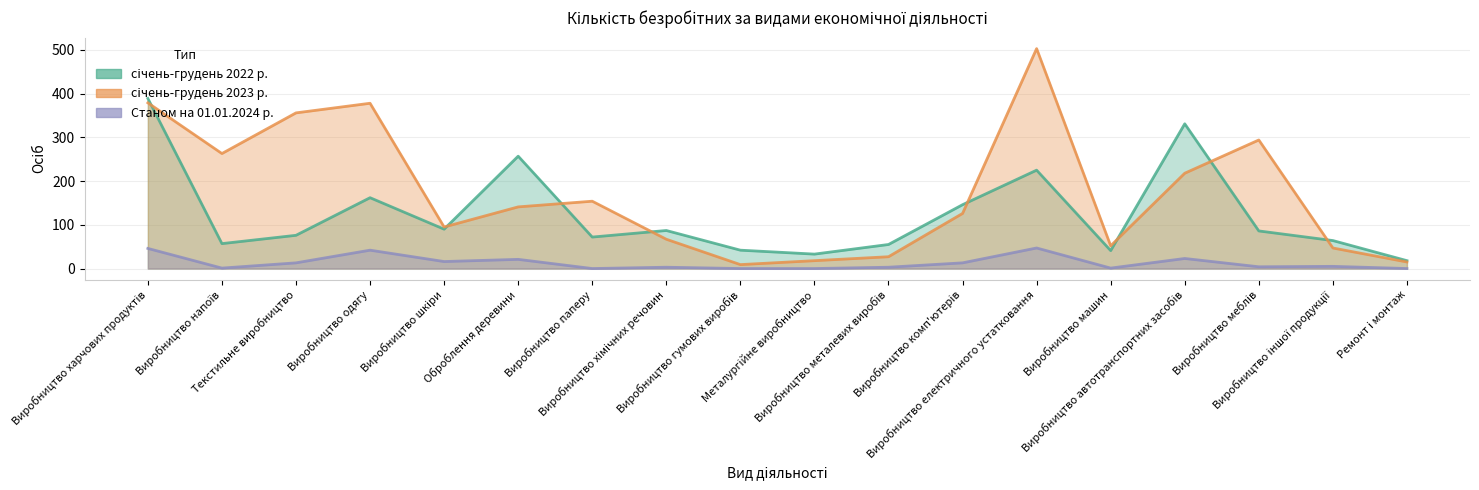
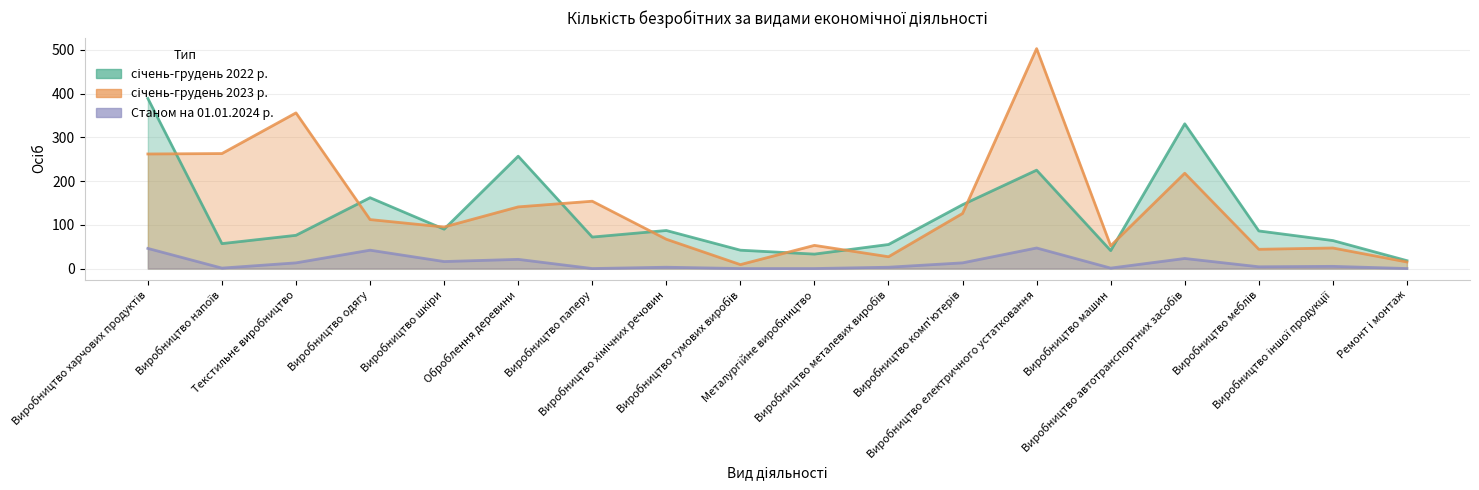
січень-грудень 2023 р., Виробництво харчових продуктів: 380 -> 260
січень-грудень 2023 р., Виробництво одягу: 380 -> 110
січень-грудень 2023 р., Металургійне виробництво: 20 -> 50
січень-грудень 2023 р., Виробництво меблів: 290 -> 40
